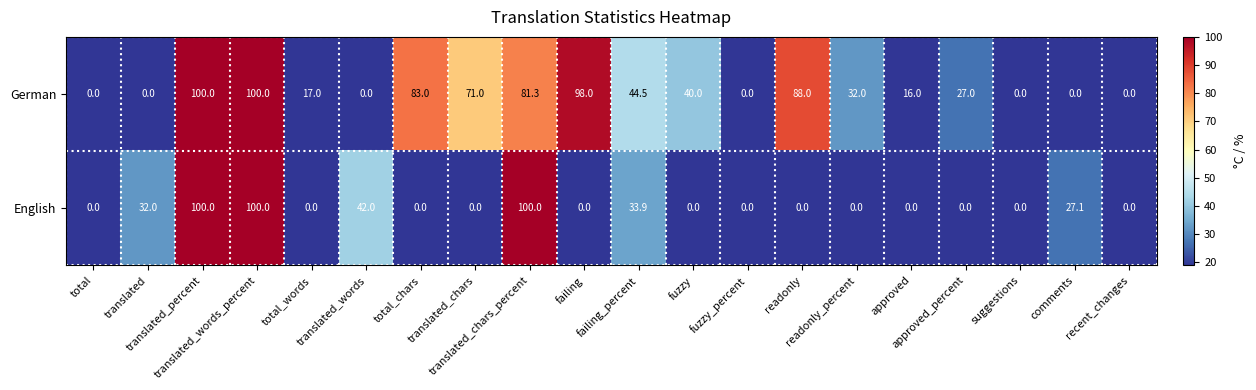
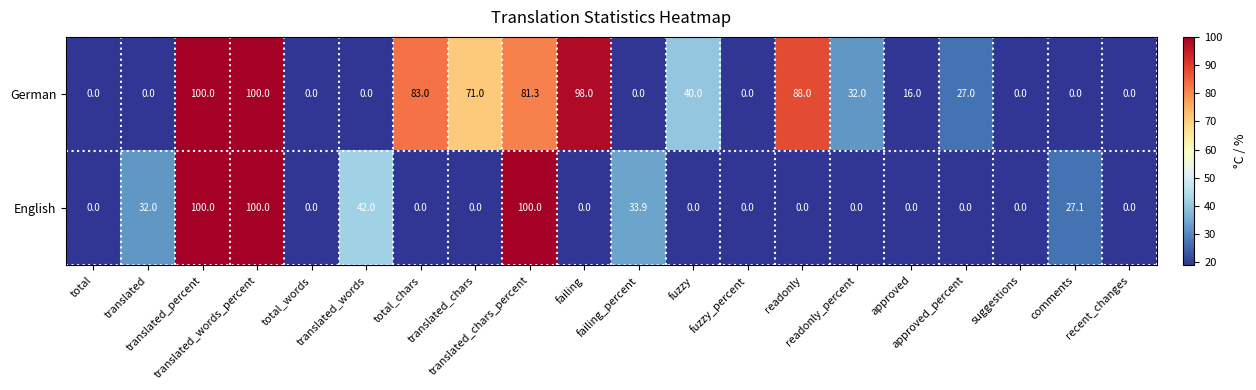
German, total_words: 17.0 -> 0.0
German, failing_percent: 44.5 -> 0.0
